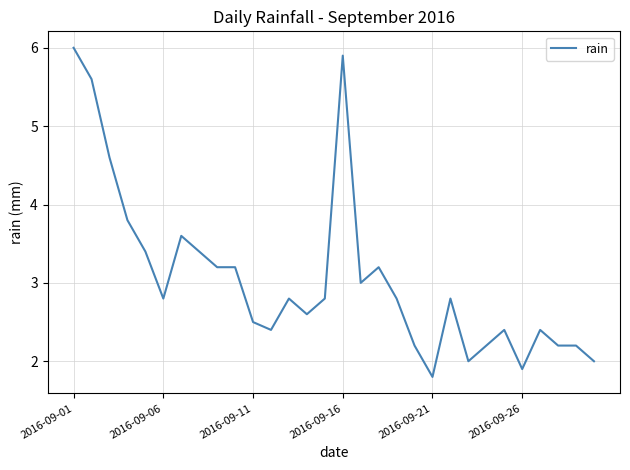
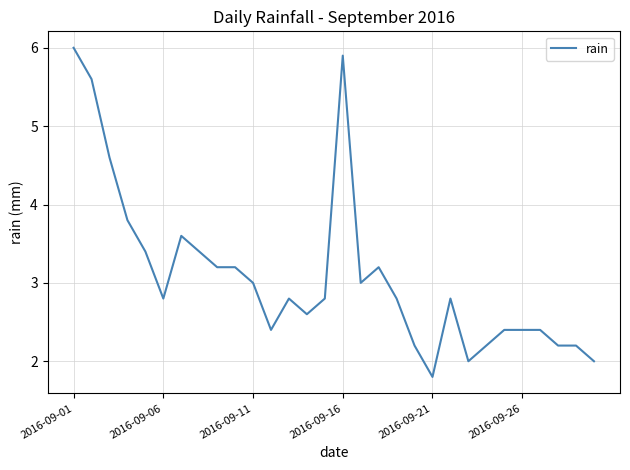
2016-09-11: 2.5 -> 3.0
2016-09-26: 1.9 -> 2.4
